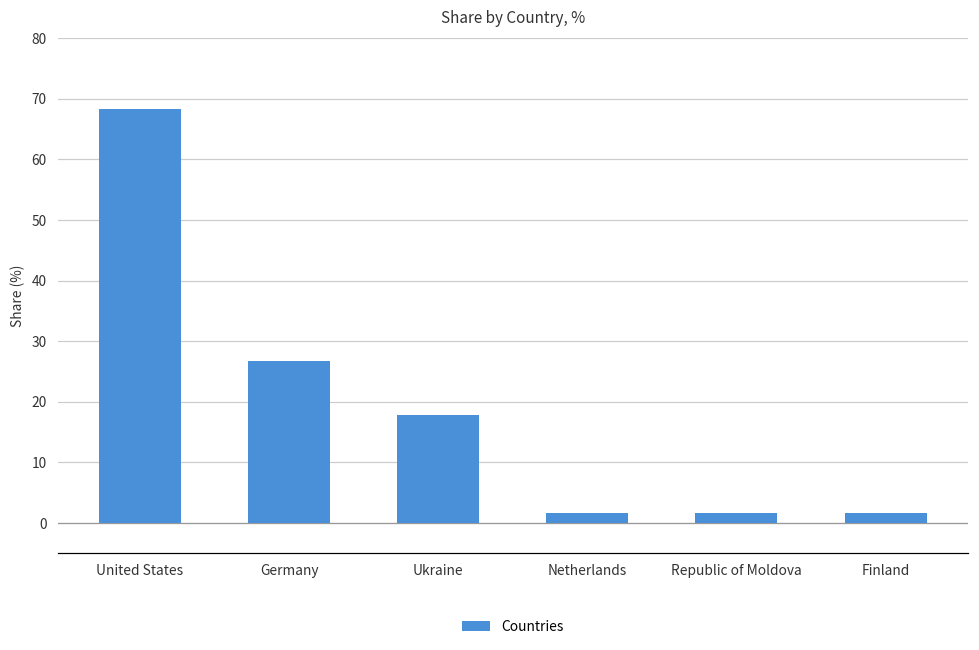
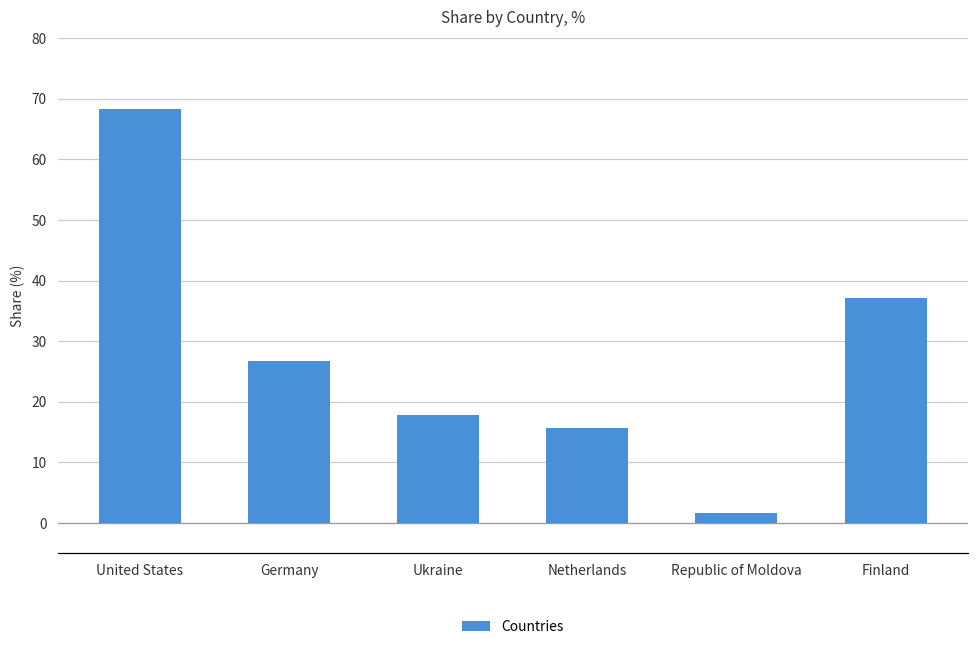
Netherlands: 2 -> 16
Finland: 2 -> 37
